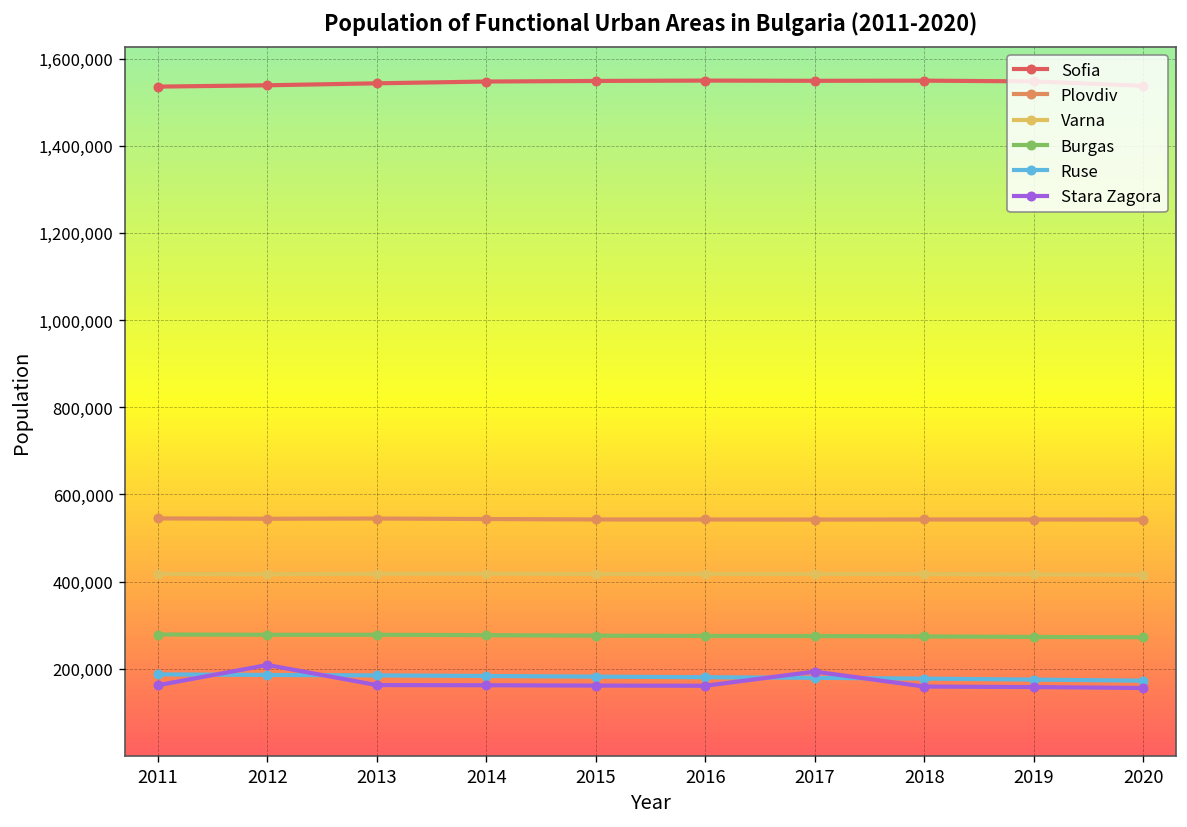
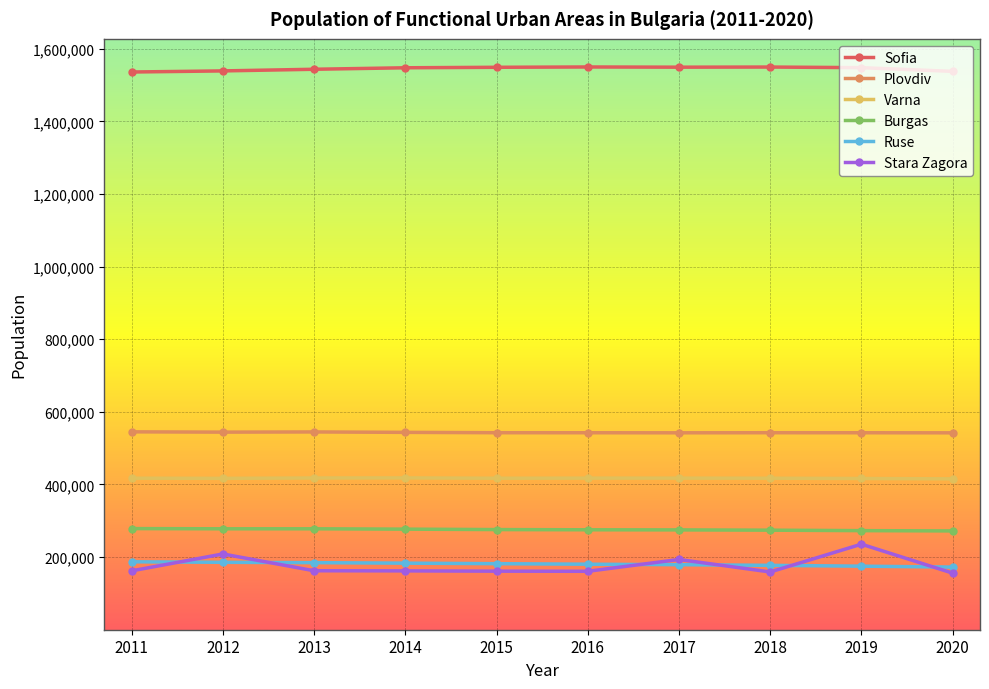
Stara Zagora, 2019: 160,000 -> 240,000
